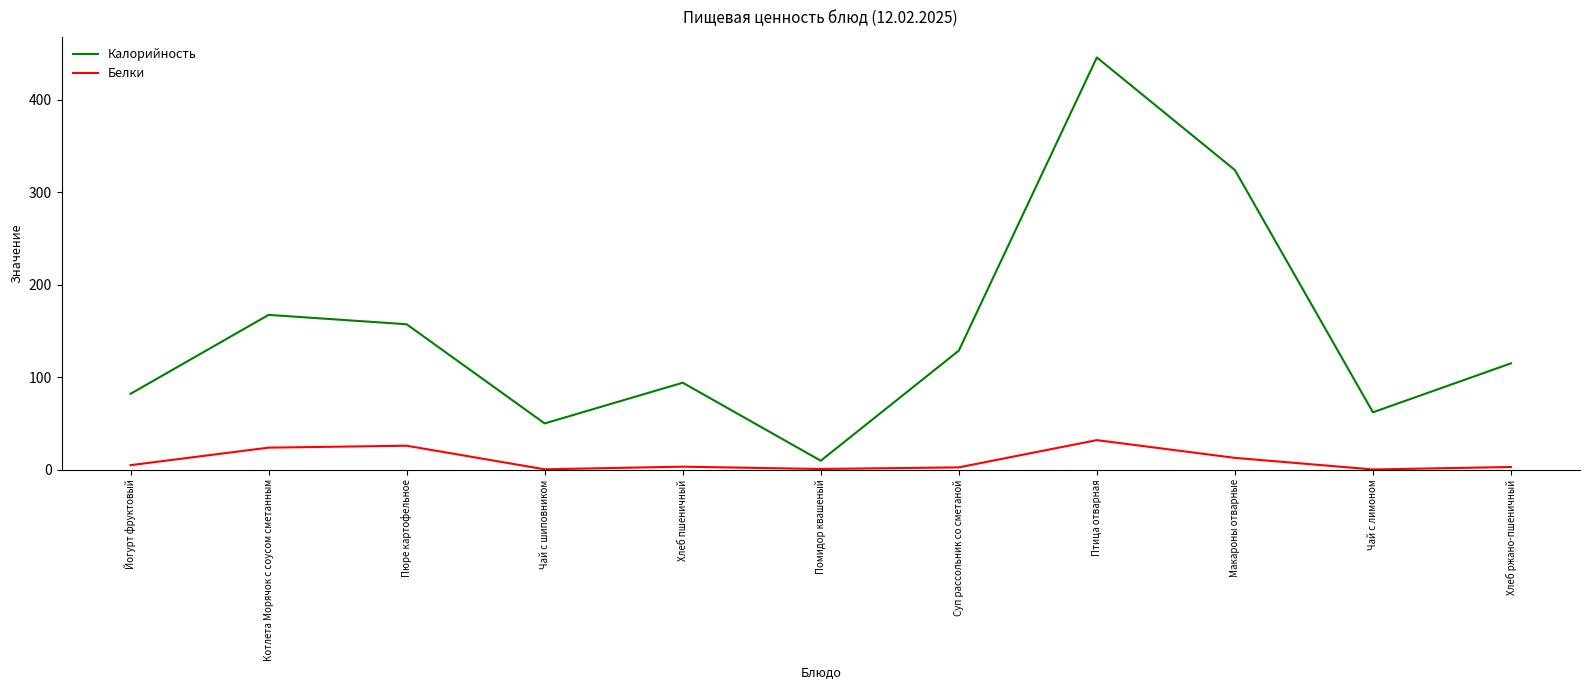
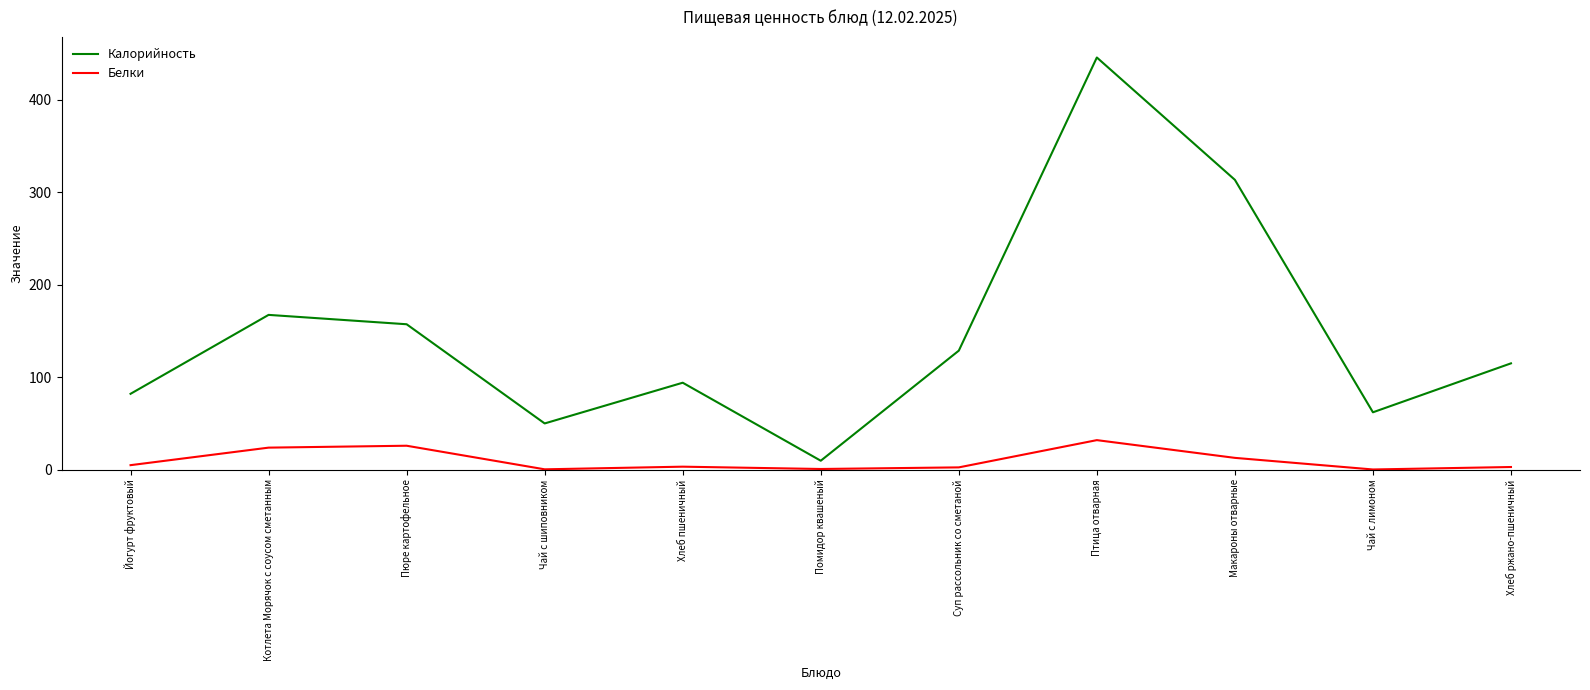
Калорийность, Макароны отварные: 320 -> 310
